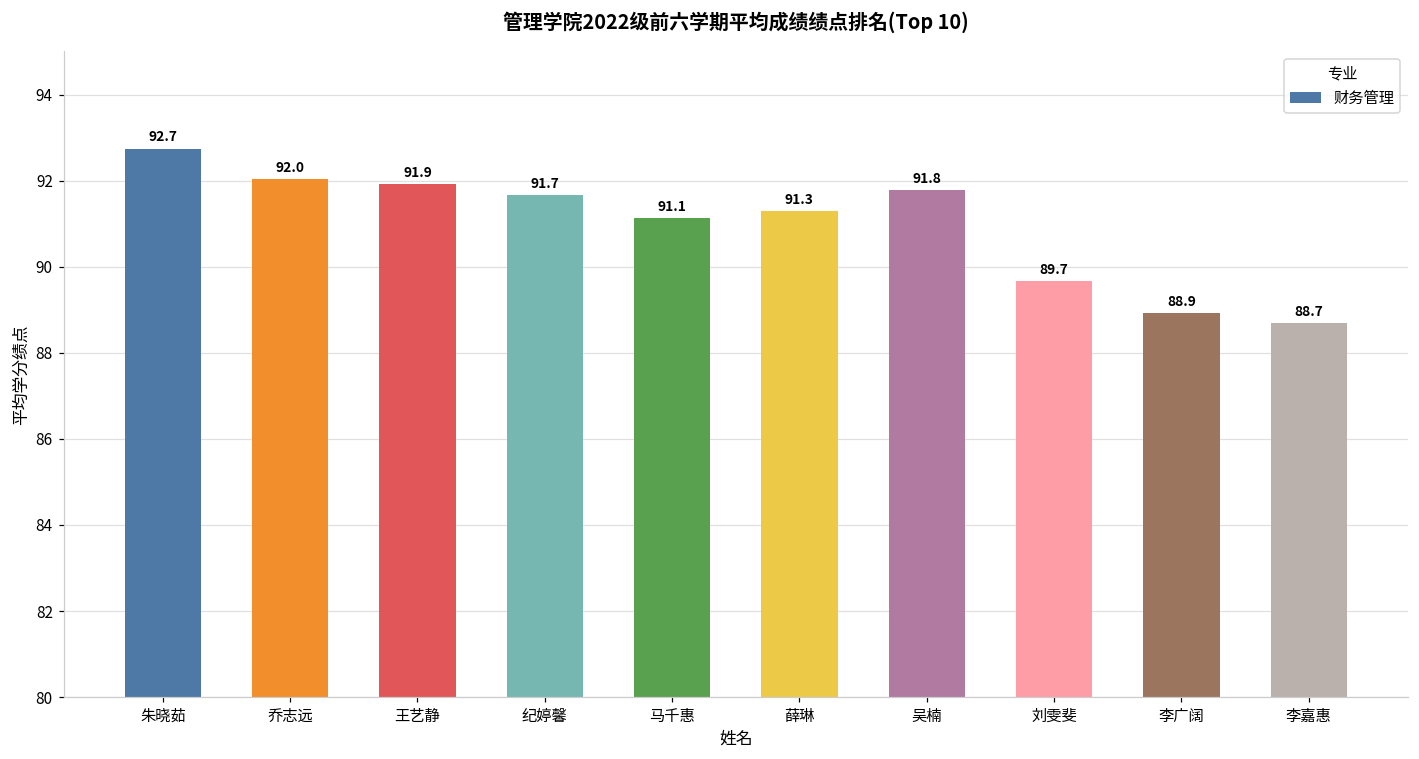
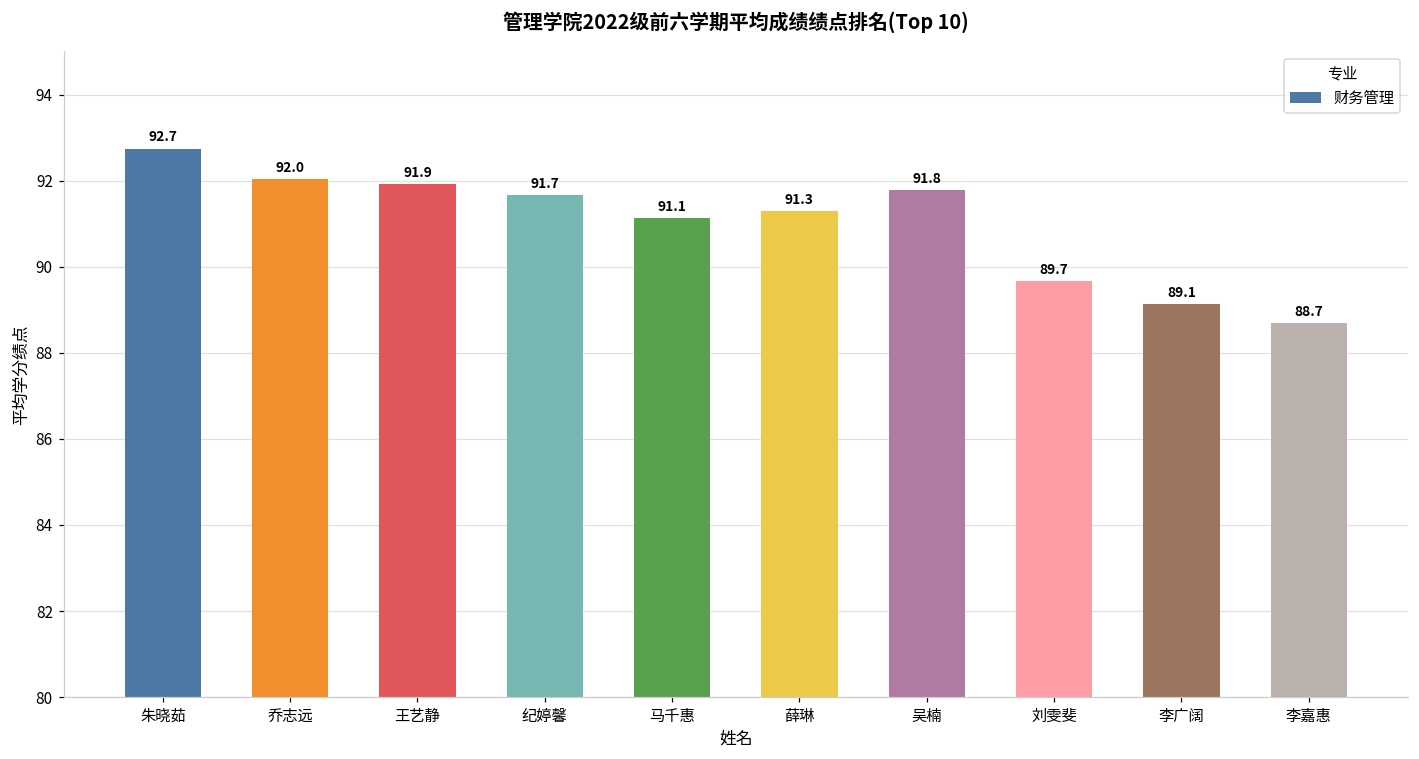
李广阔: 88.9 -> 89.1
